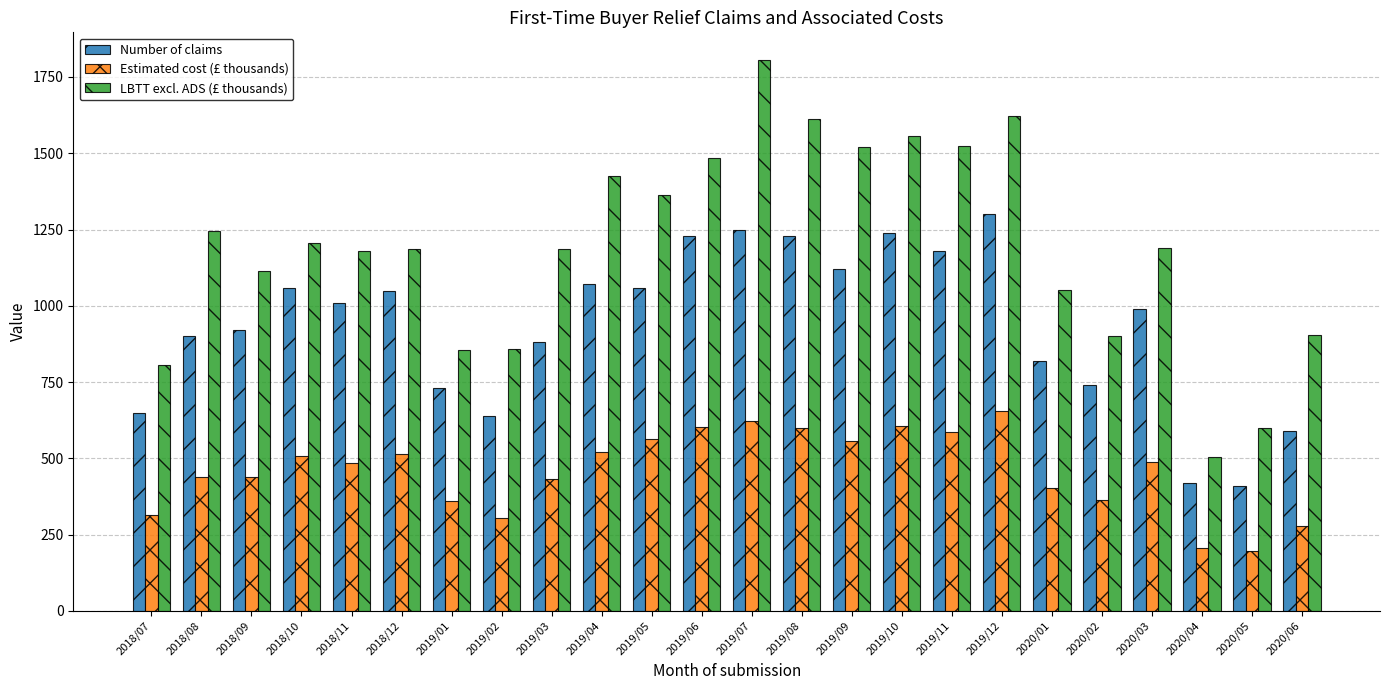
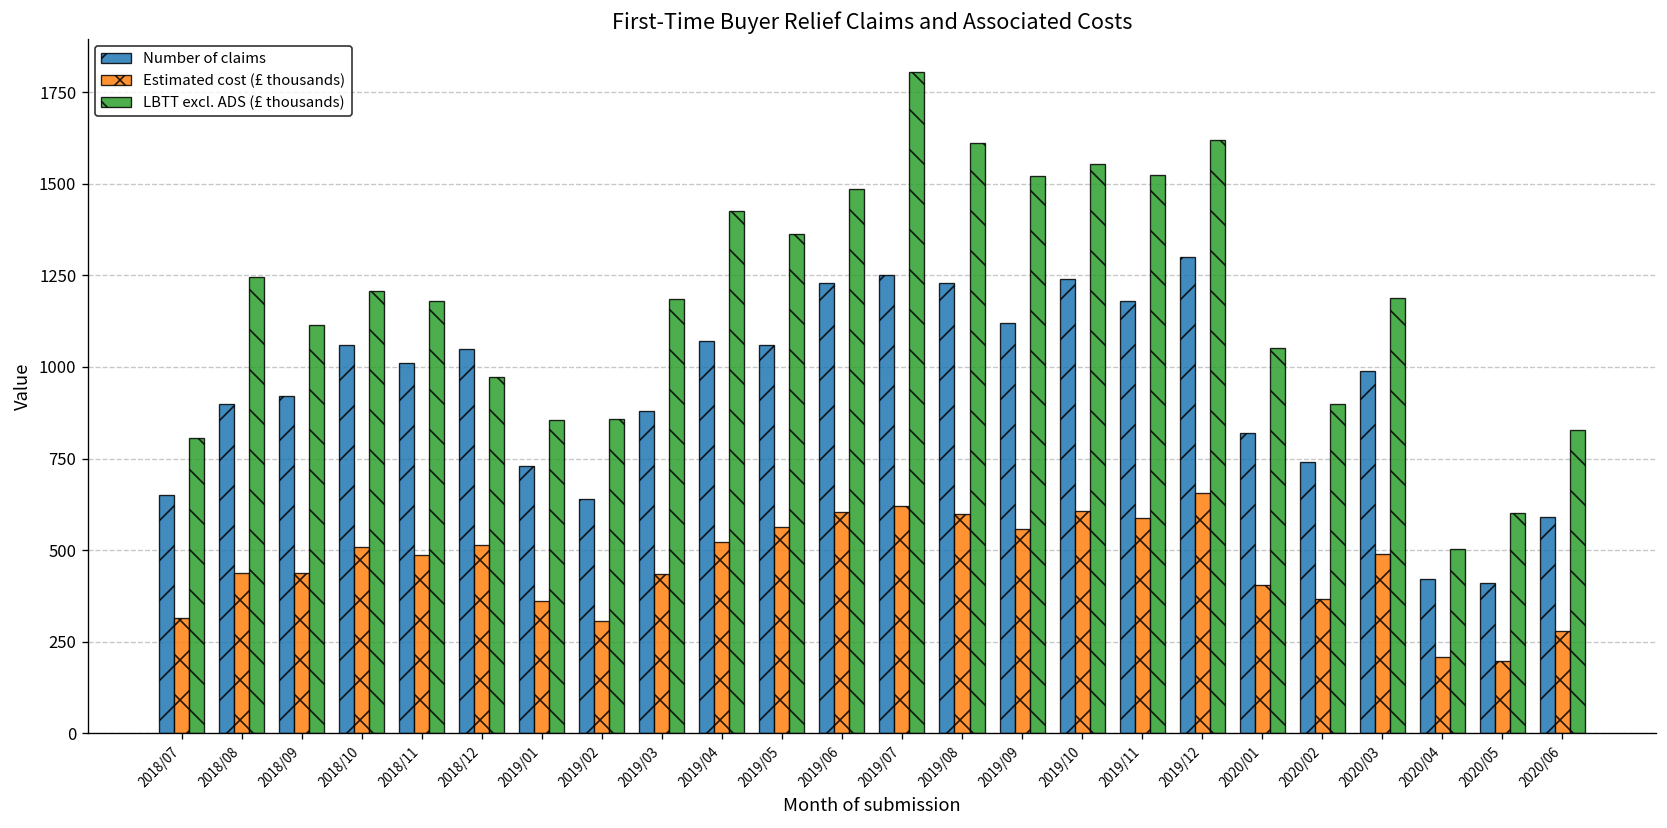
LBTT excl. ADS (£ thousands), 2018/12: 1190 -> 970
LBTT excl. ADS (£ thousands), 2020/06: 900 -> 830
